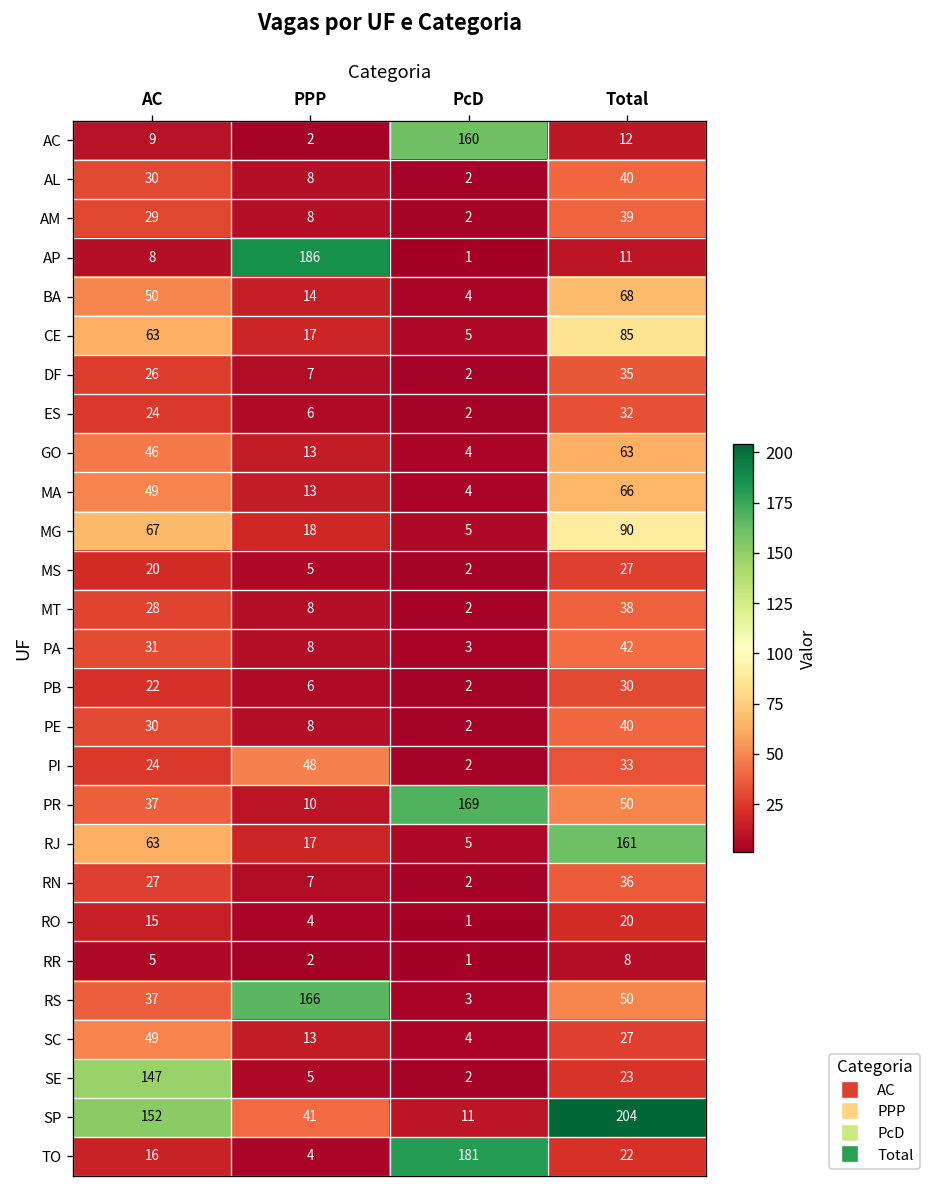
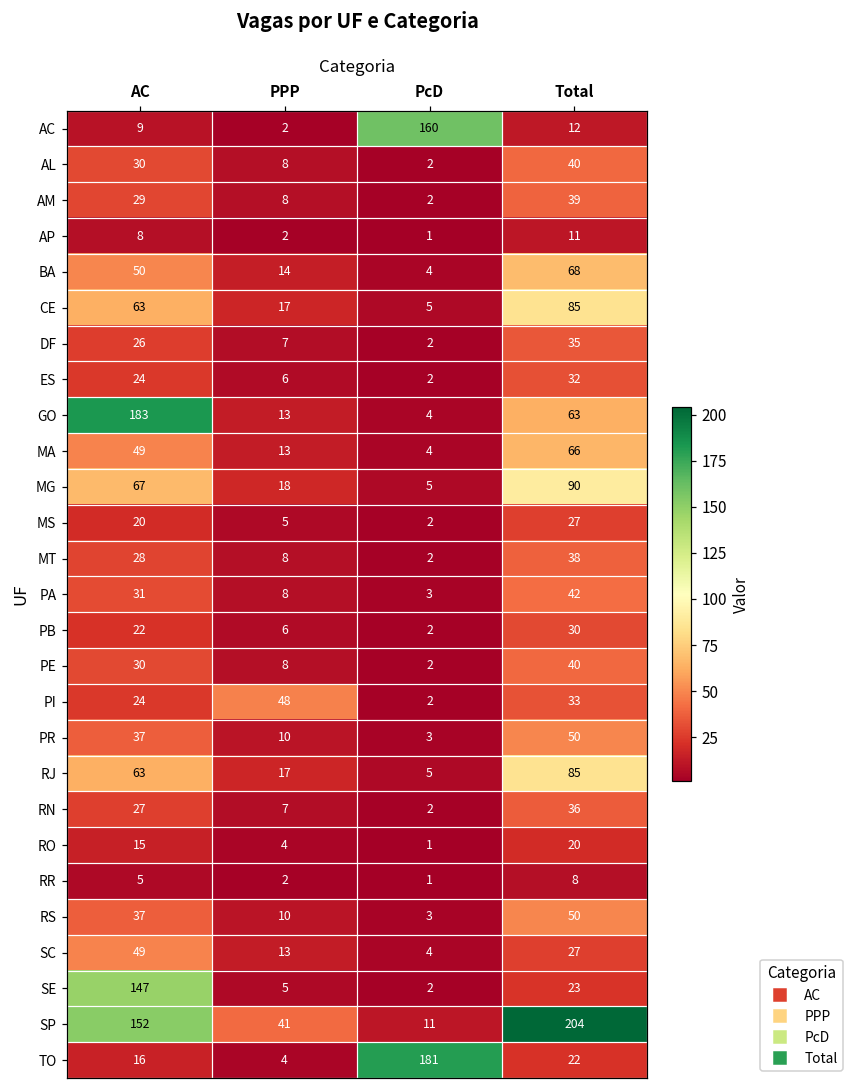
AP, PPP: 186 -> 2
GO, AC: 46 -> 183
PR, PcD: 169 -> 3
RJ, Total: 161 -> 85
RS, PPP: 166 -> 10
